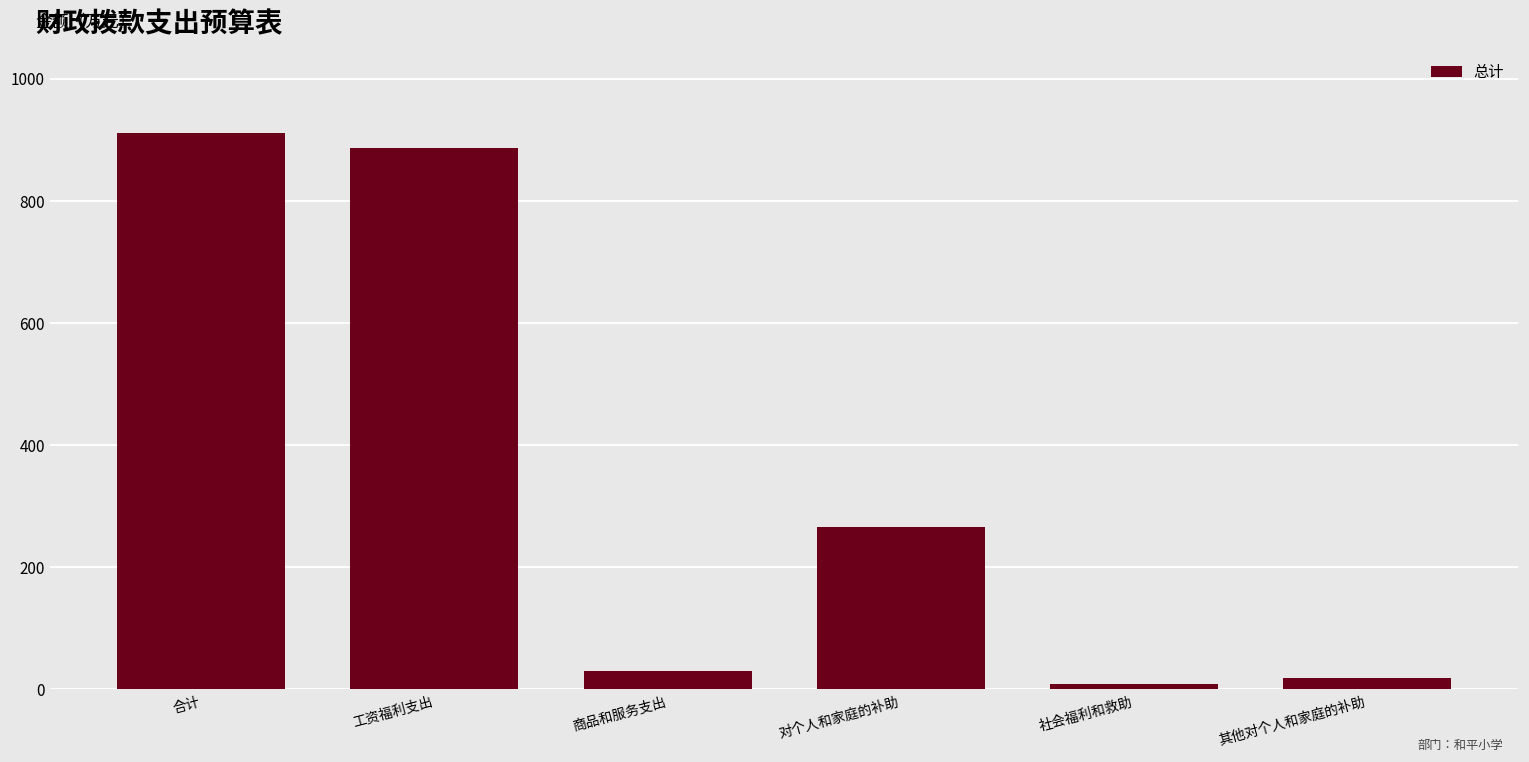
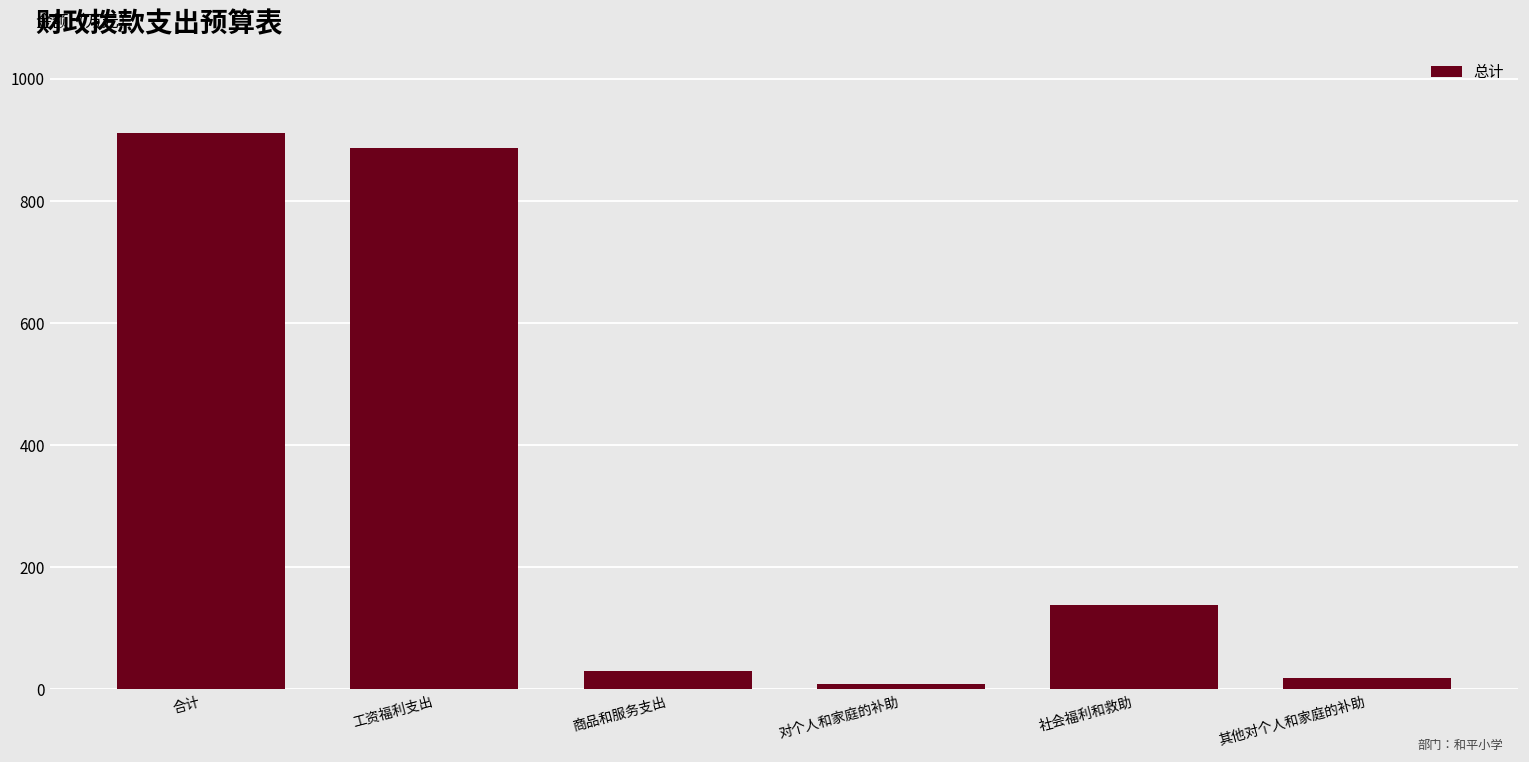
对个人和家庭的补助: 270 -> 10
社会福利和救助: 10 -> 140
